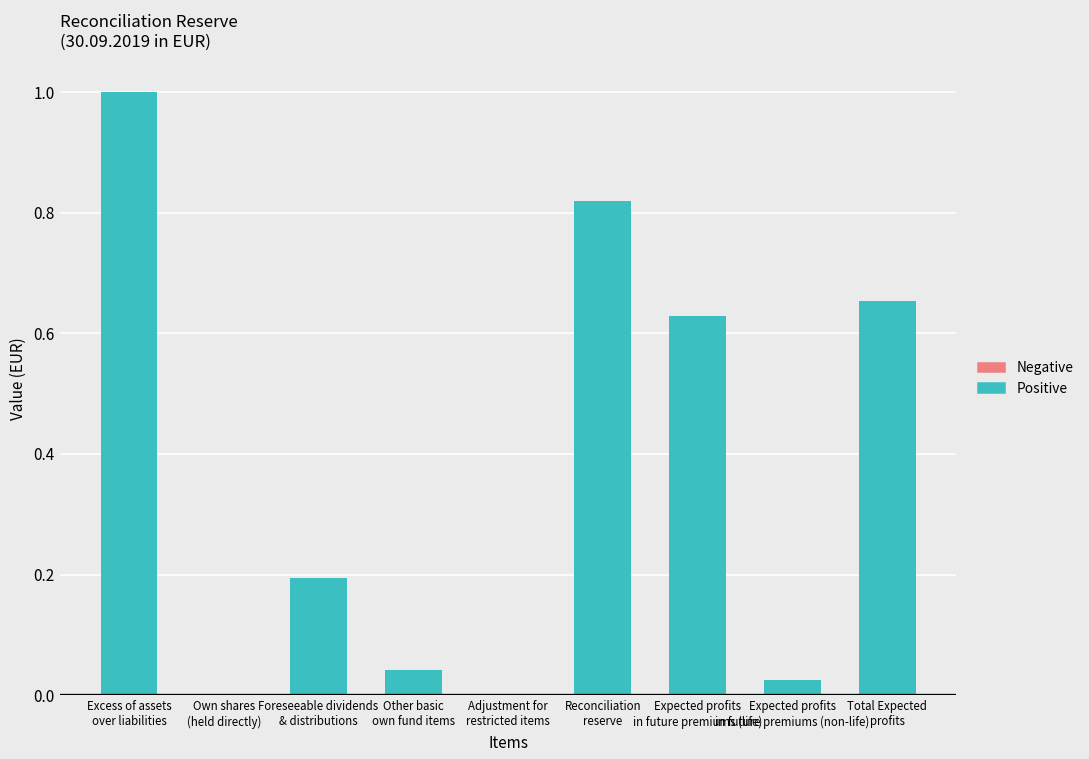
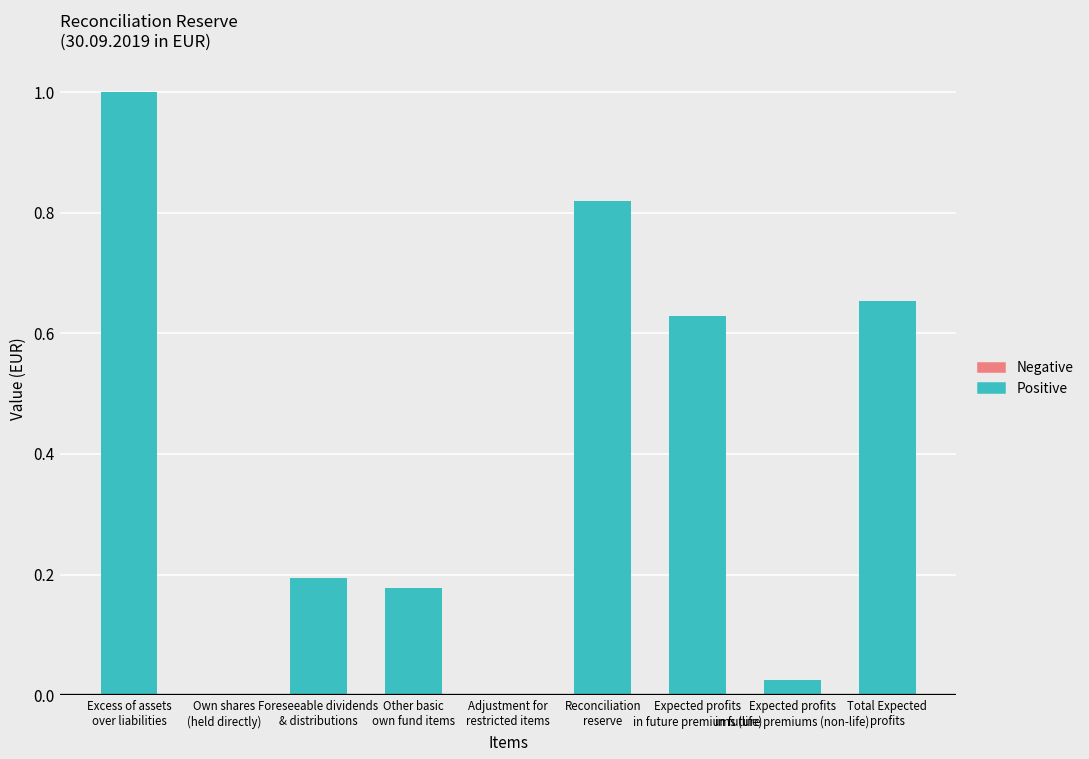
Positive, Other basic own fund items: 0.04 -> 0.18
